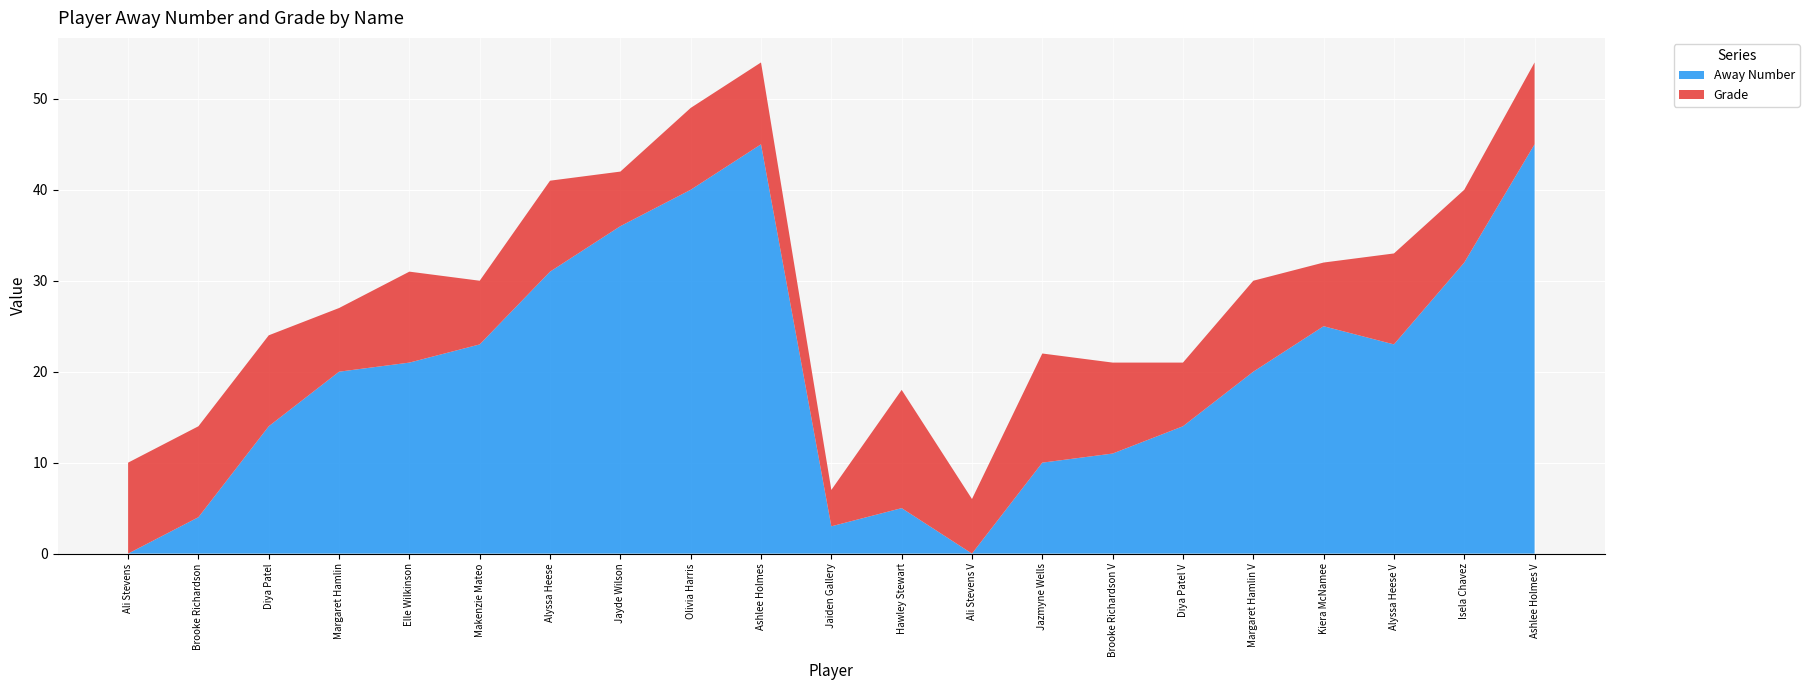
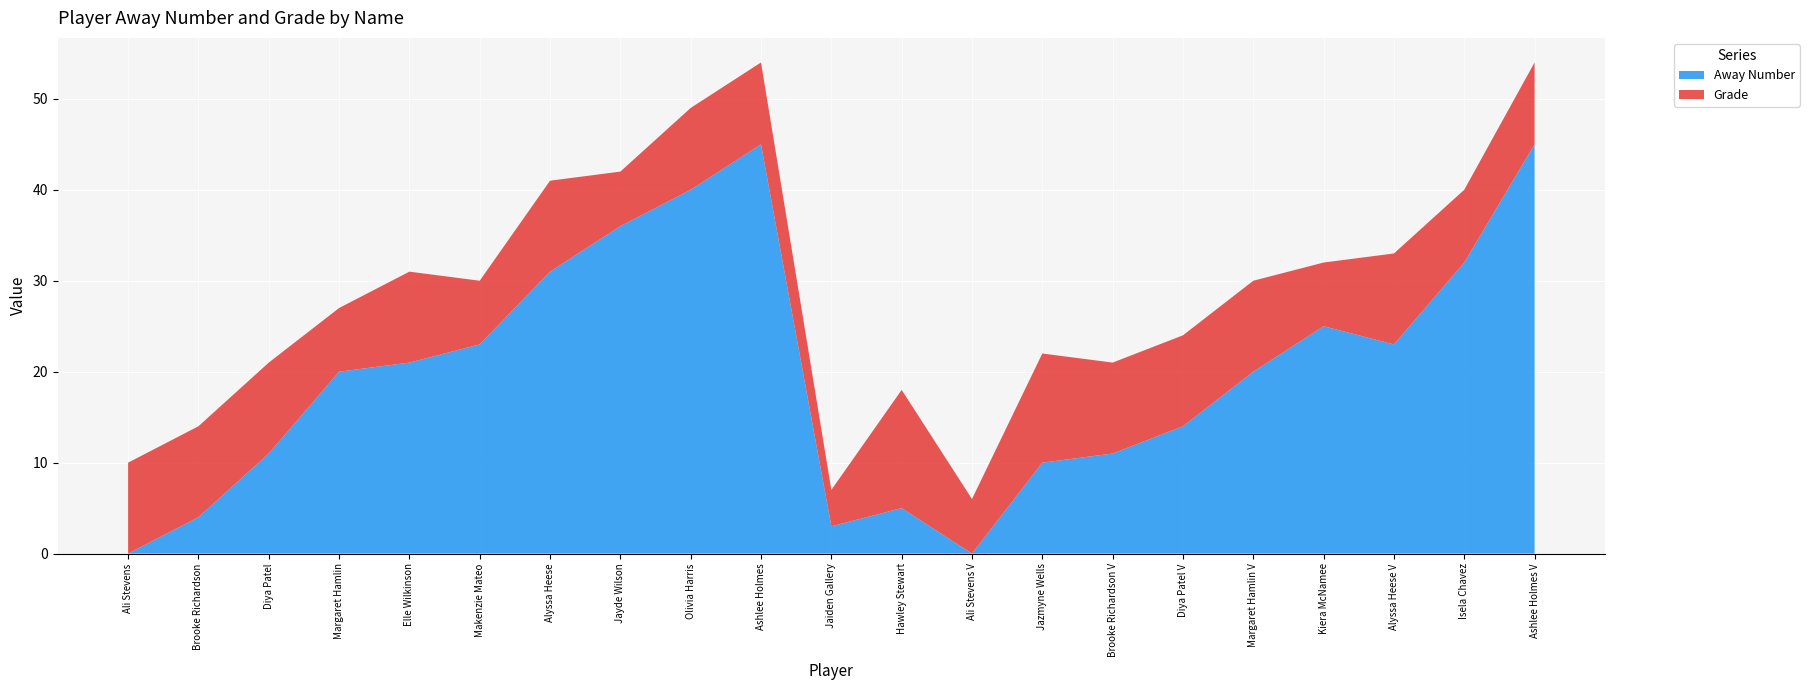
Away Number, Diya Patel: 14 -> 11
Grade, Diya Patel V: 7 -> 10
